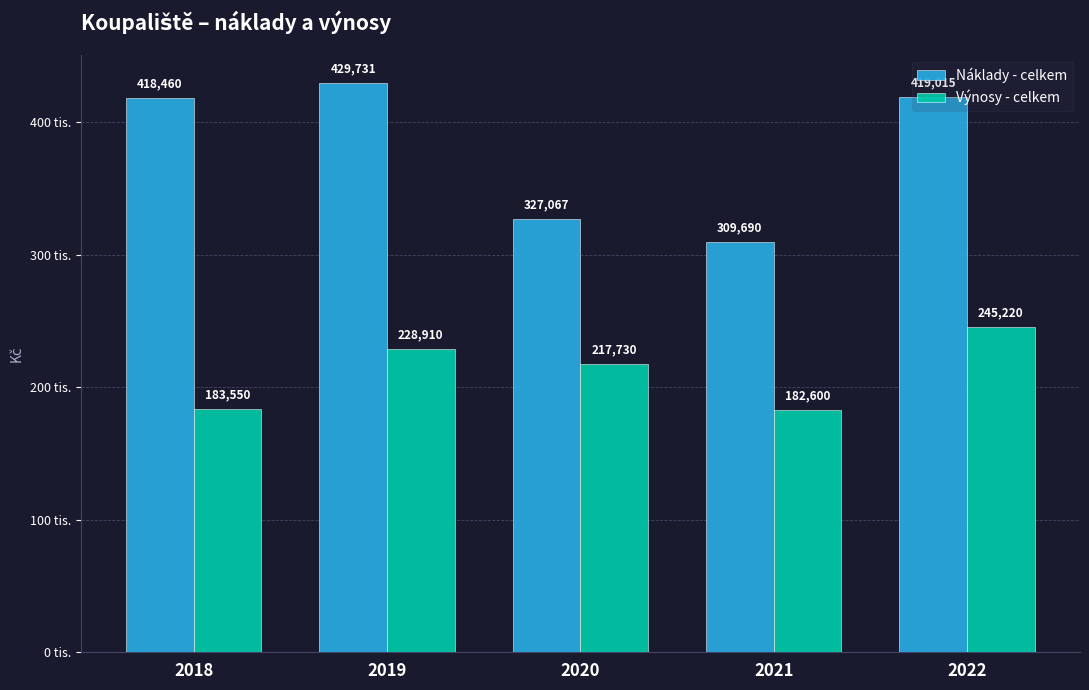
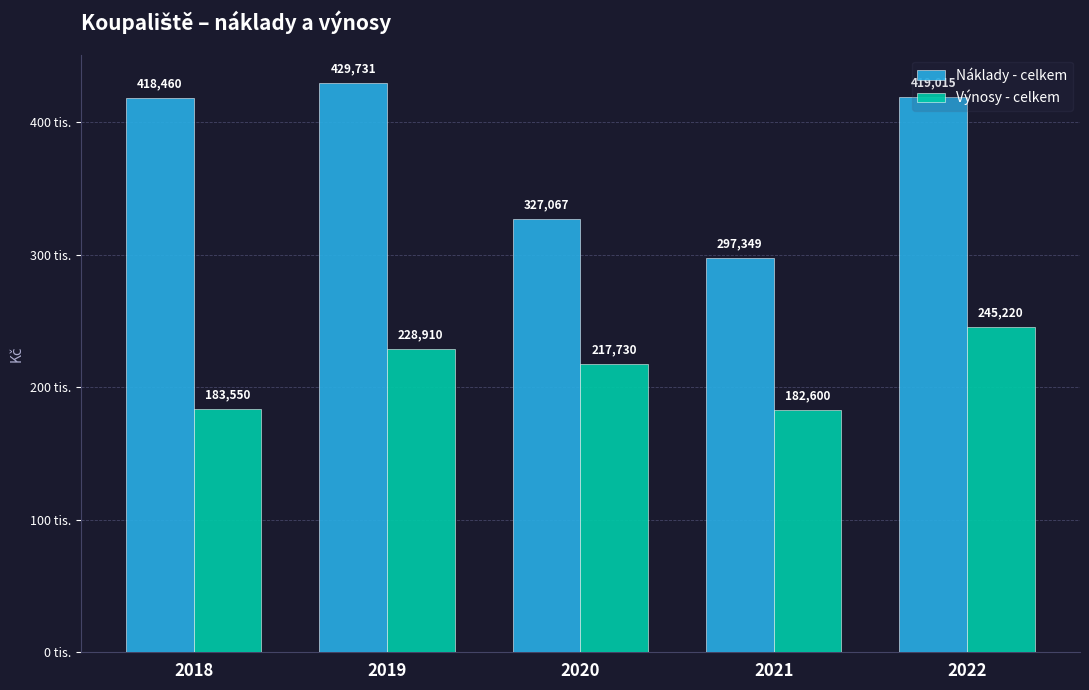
Náklady - celkem, 2021: 309,690 -> 297,349
